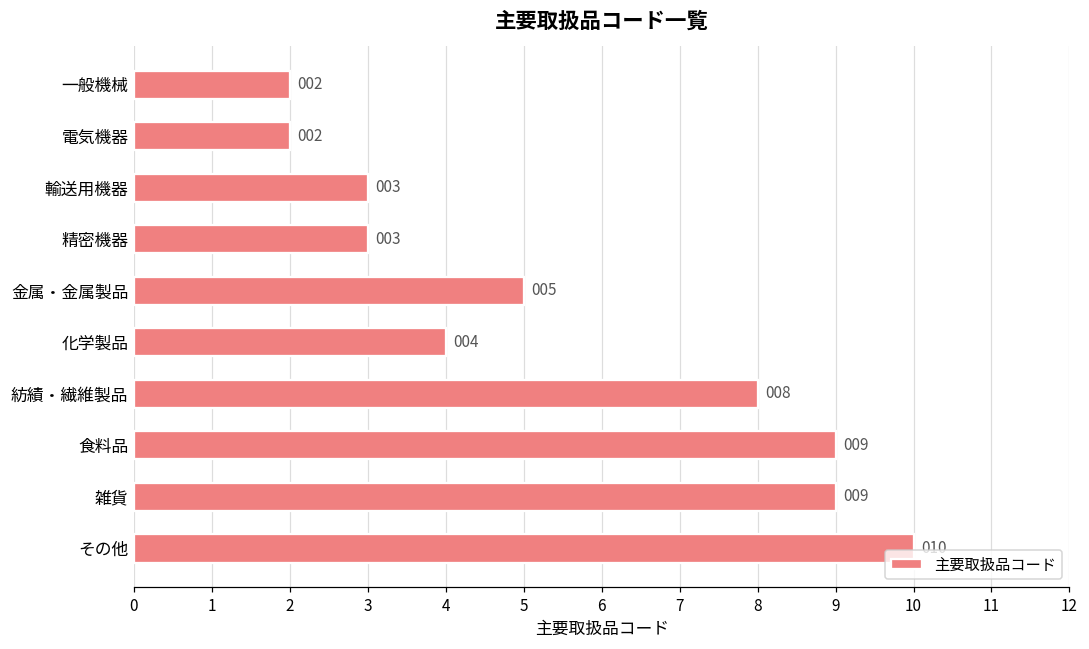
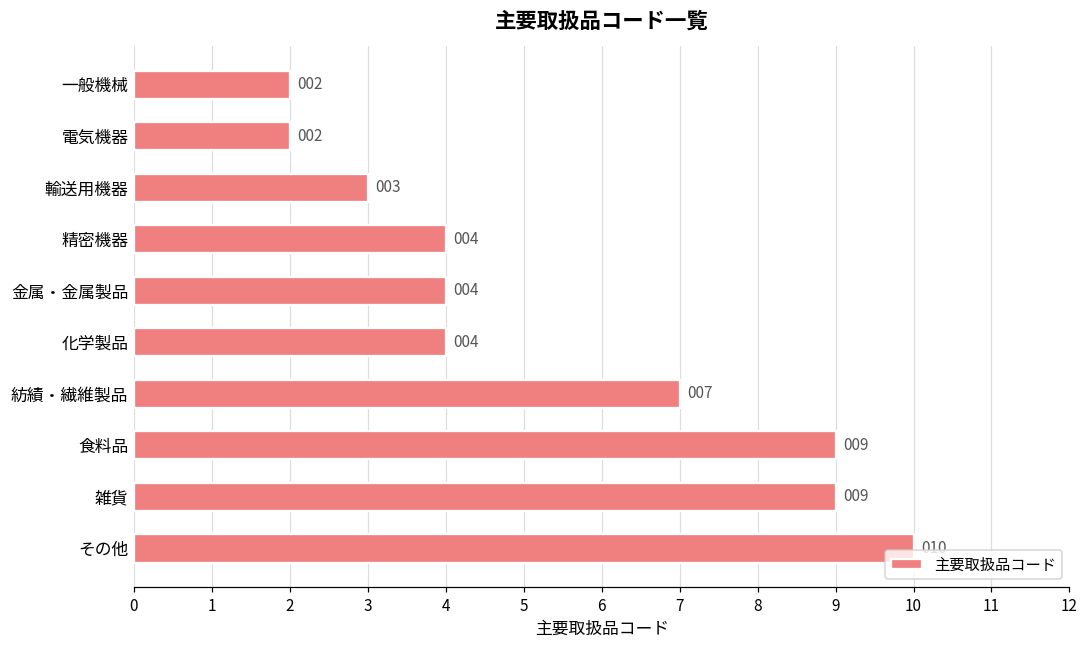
精密機器: 003 -> 004
金属・金属製品: 005 -> 004
紡績・繊維製品: 008 -> 007
